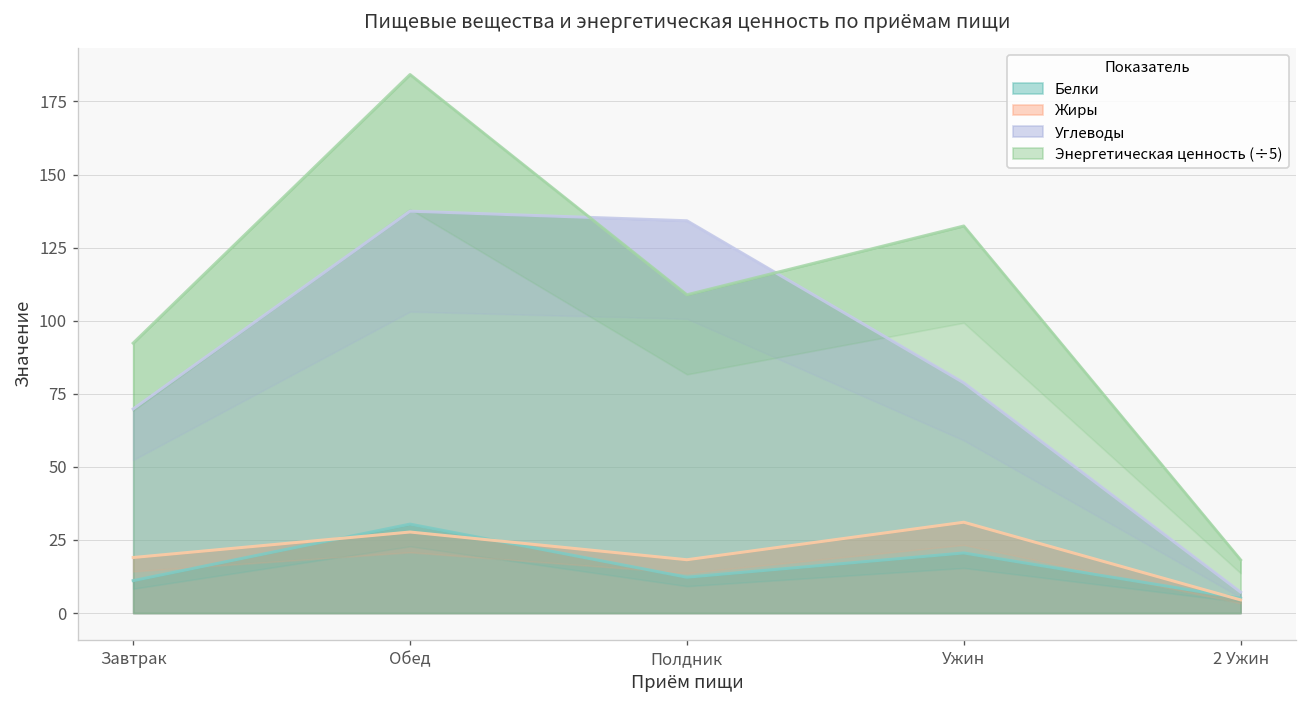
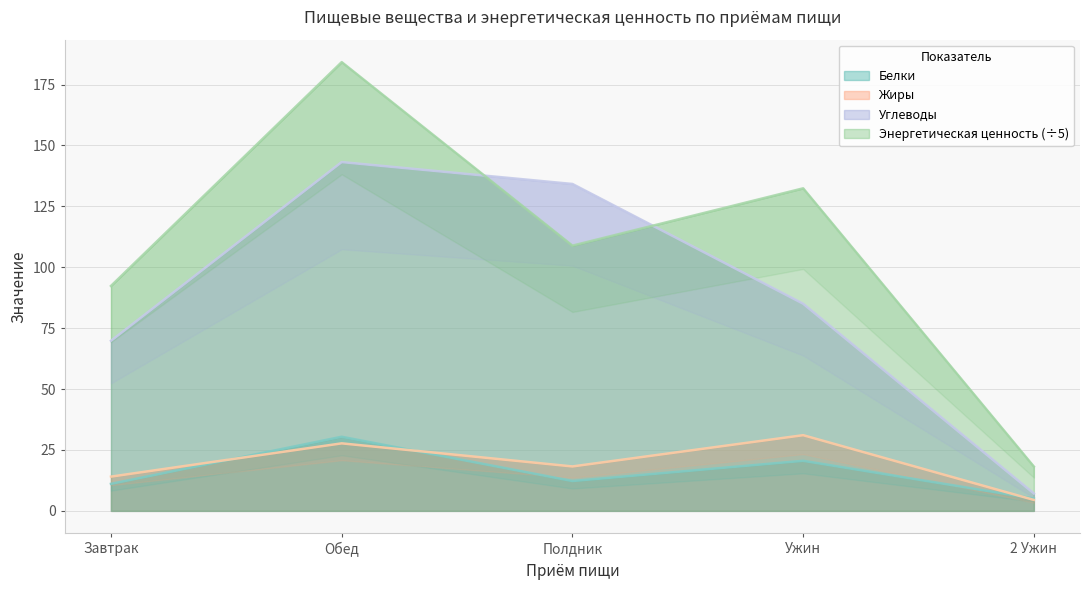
Жиры, Завтрак: 19 -> 14
Углеводы, Обед: 137 -> 143
Углеводы, Ужин: 79 -> 85
